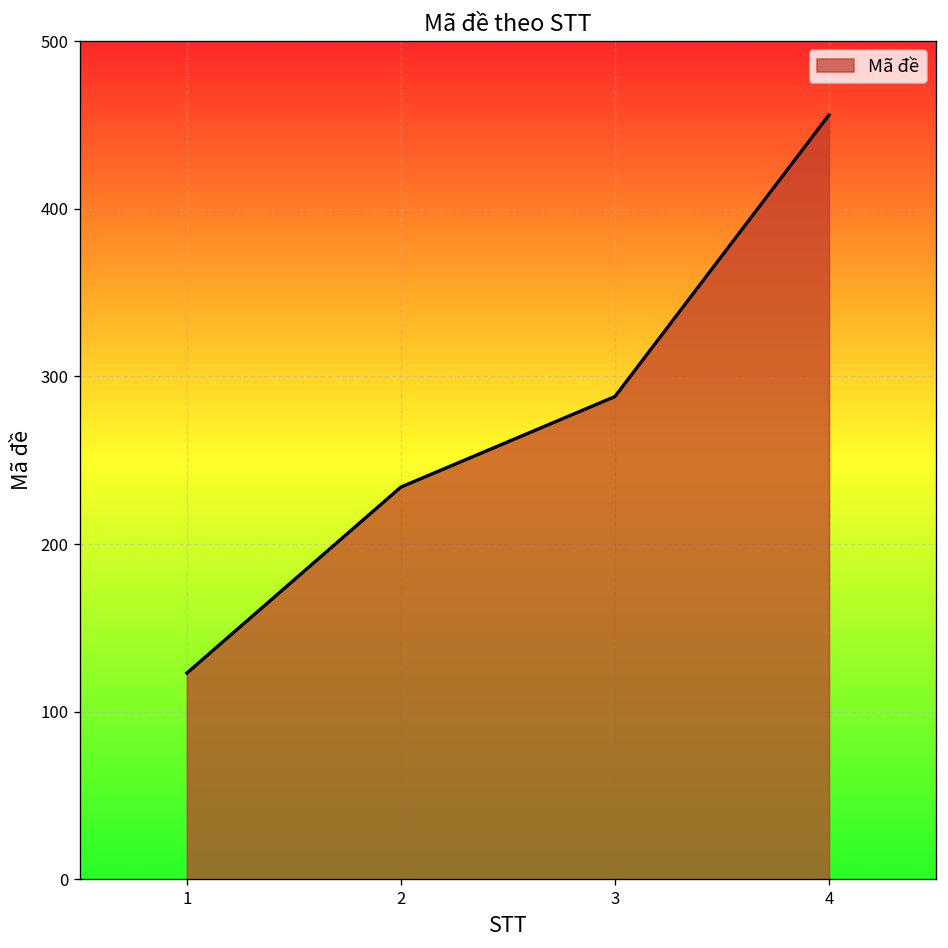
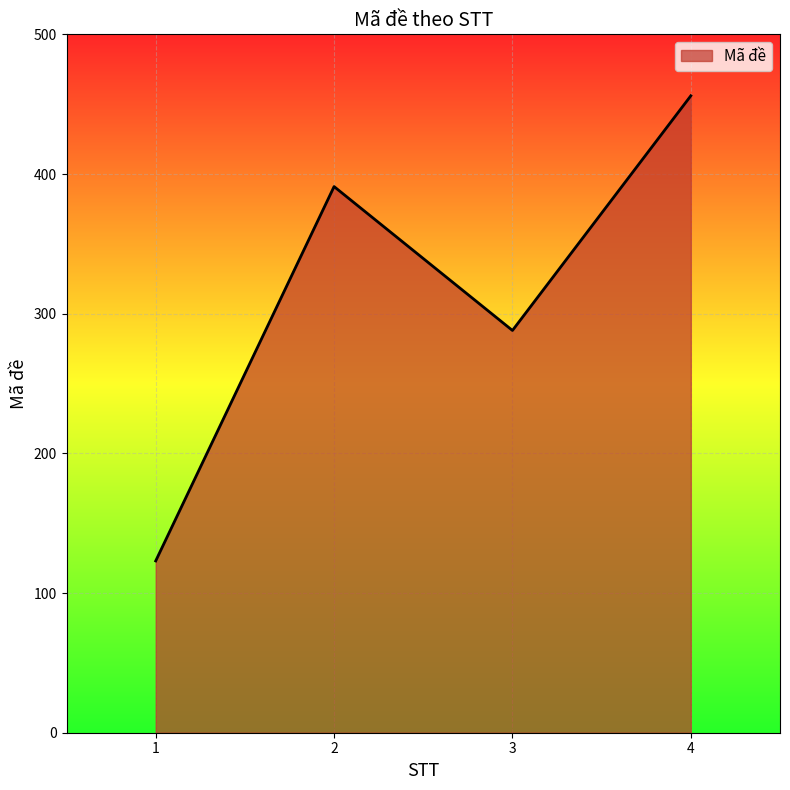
2: 234 -> 391
